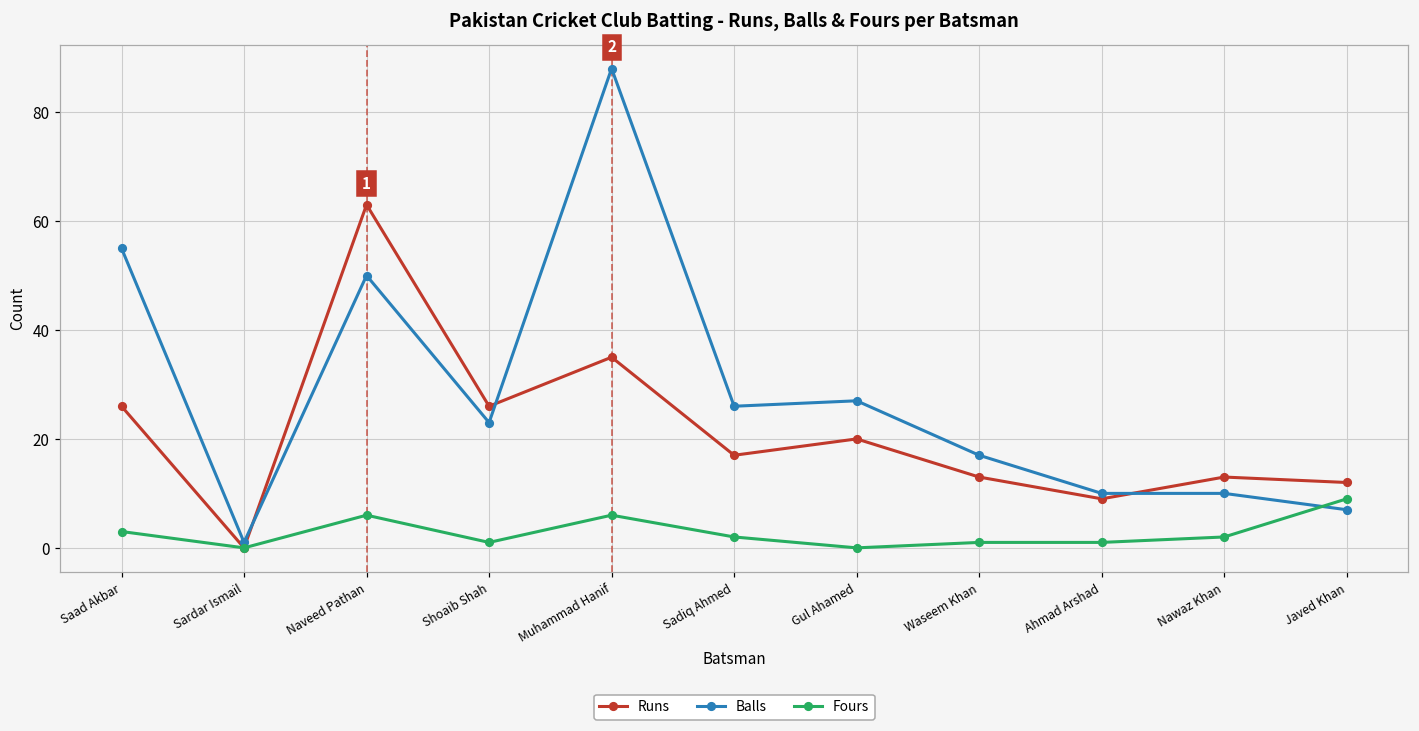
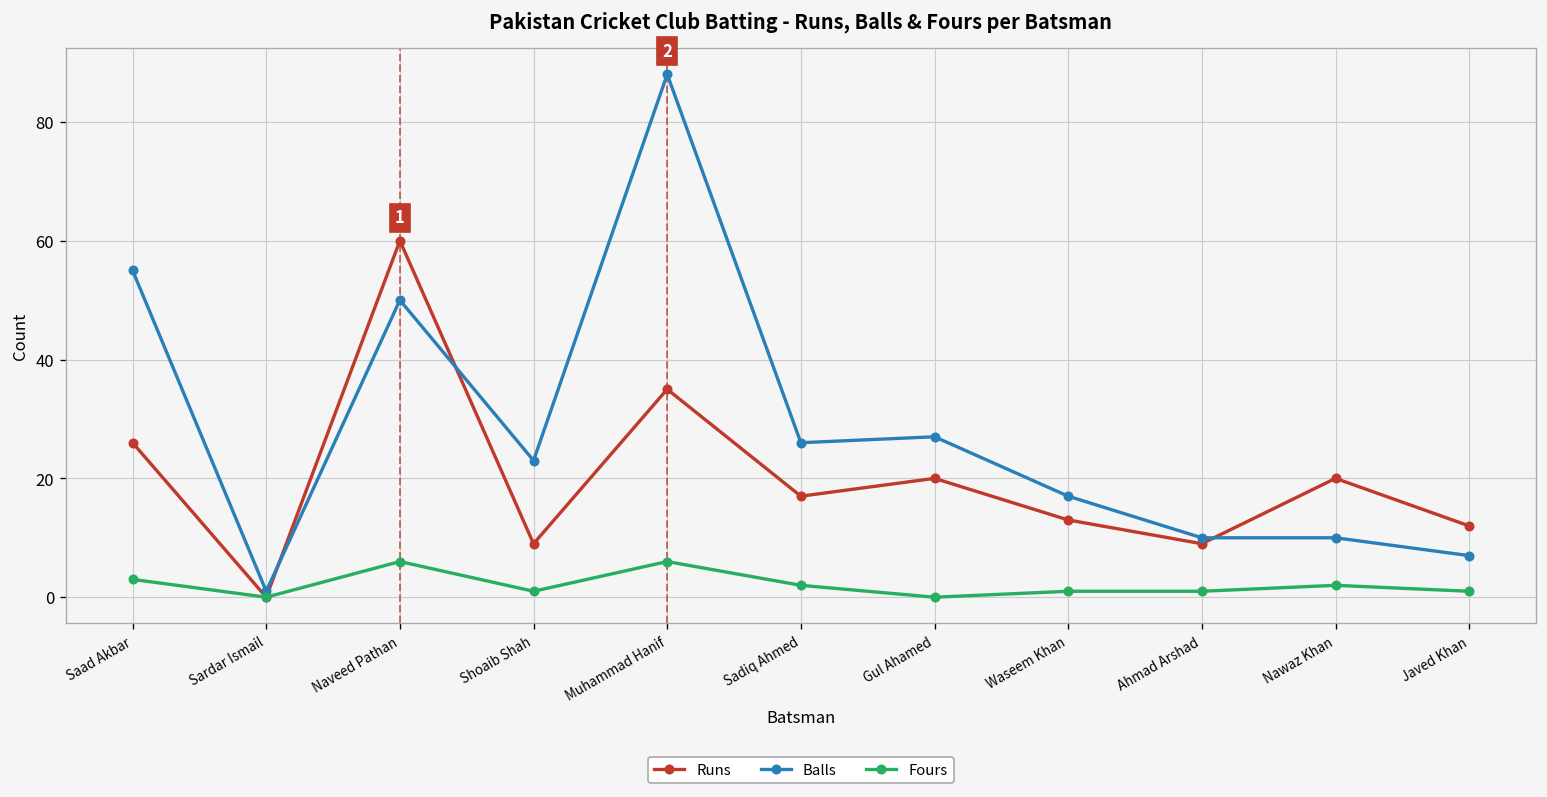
Runs, Naveed Pathan: 63 -> 60
Runs, Shoaib Shah: 26 -> 9
Runs, Nawaz Khan: 13 -> 20
Fours, Javed Khan: 9 -> 1
